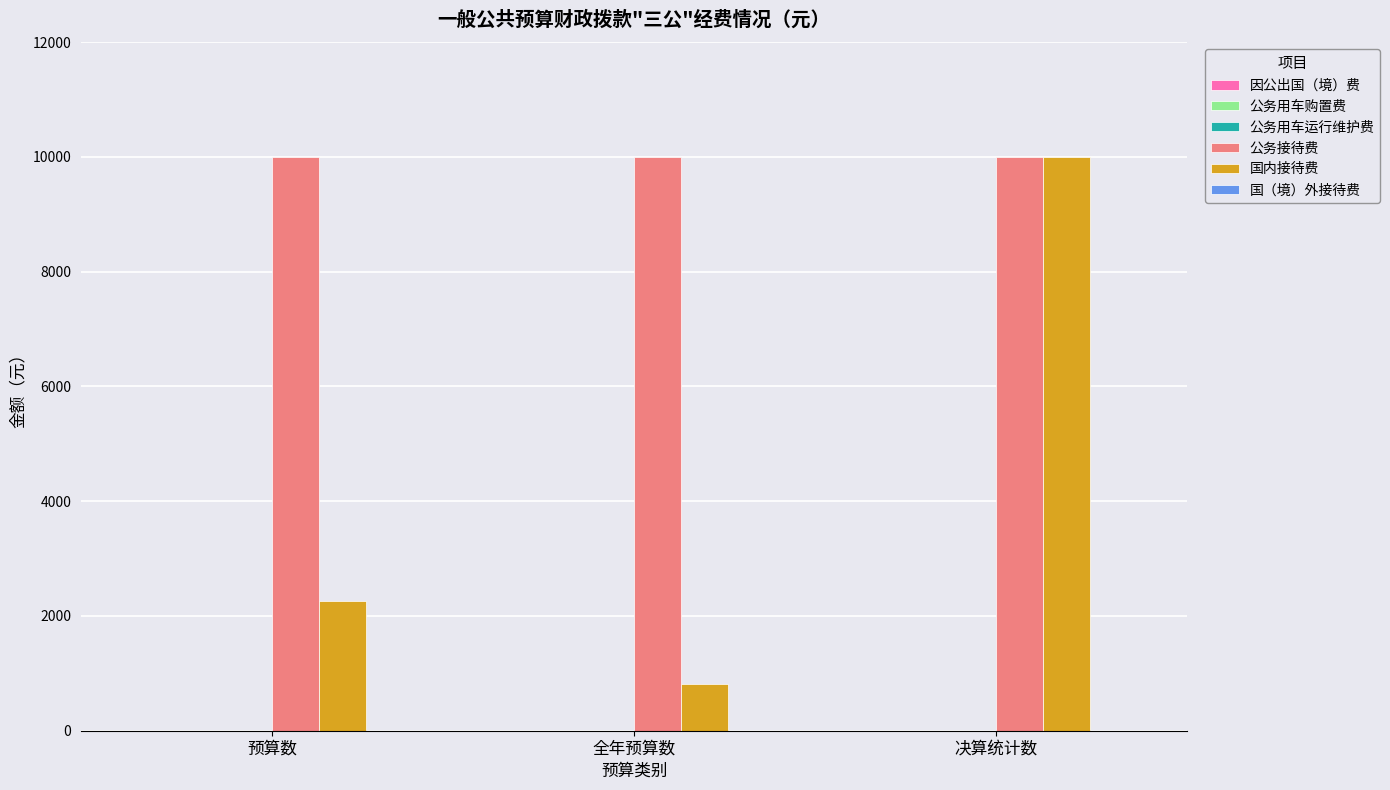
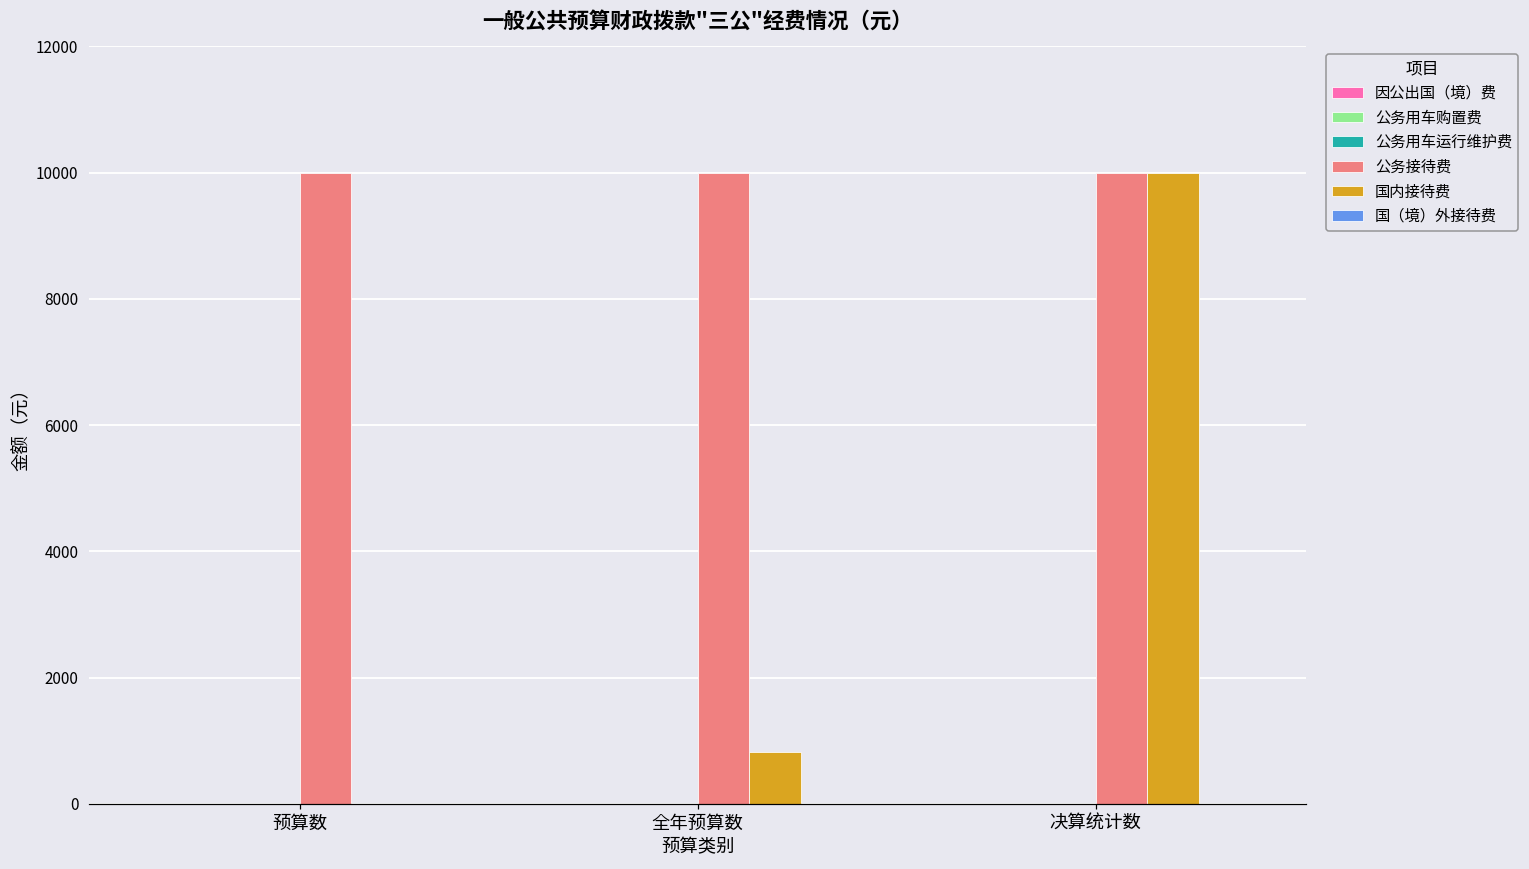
国内接待费, 预算数: 2300 -> 0
